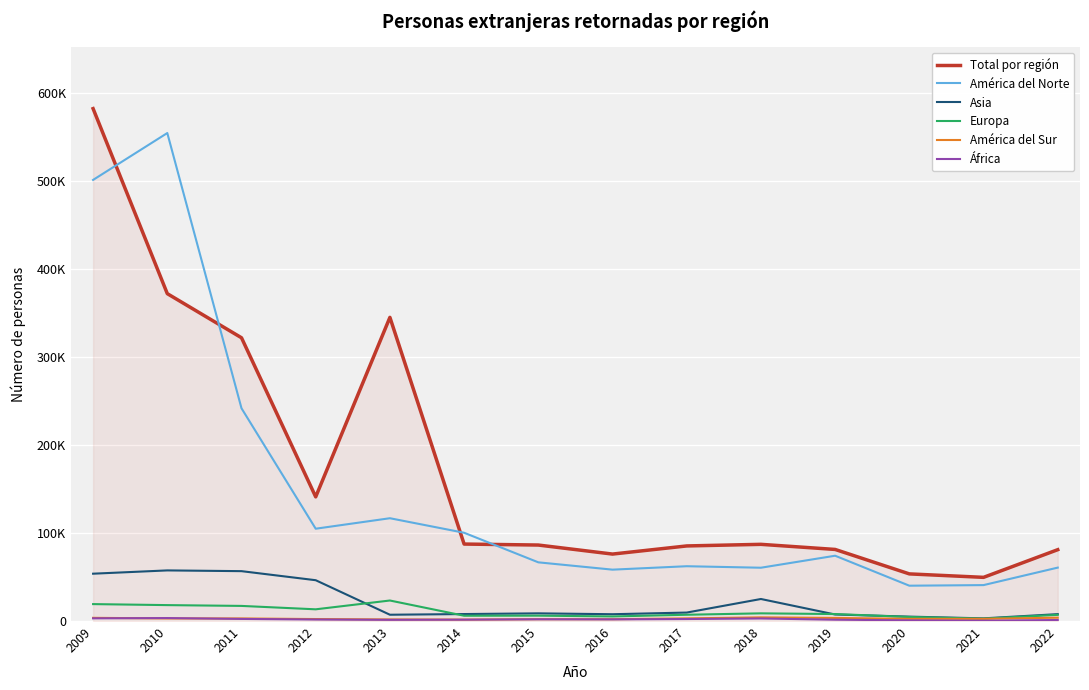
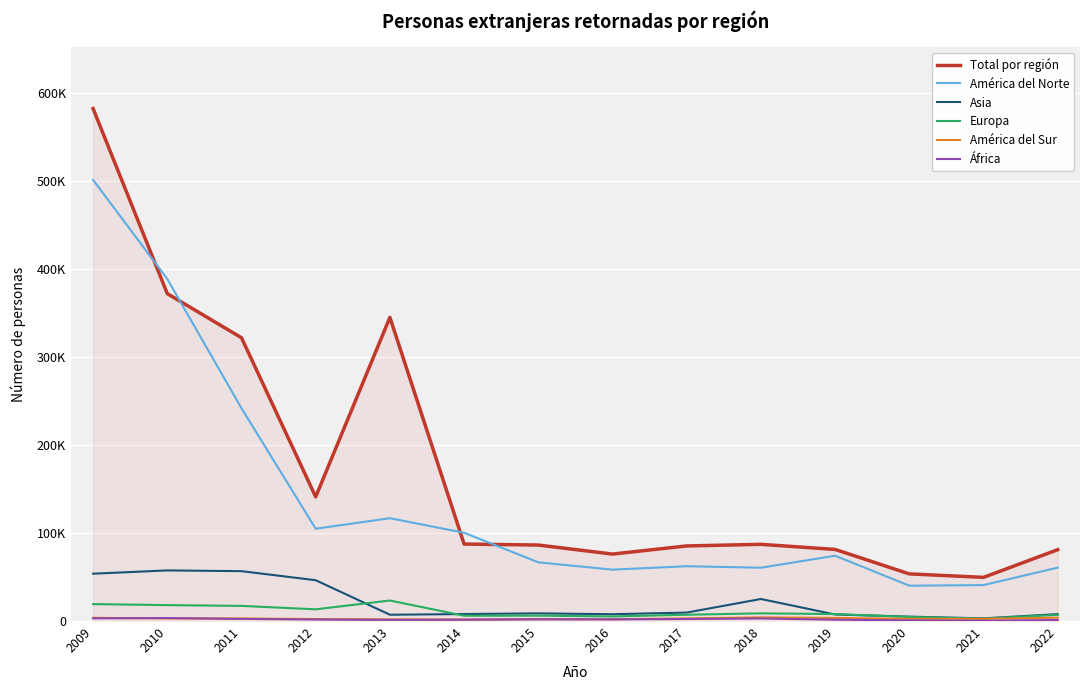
América del Norte, 2010: 550000 -> 390000
